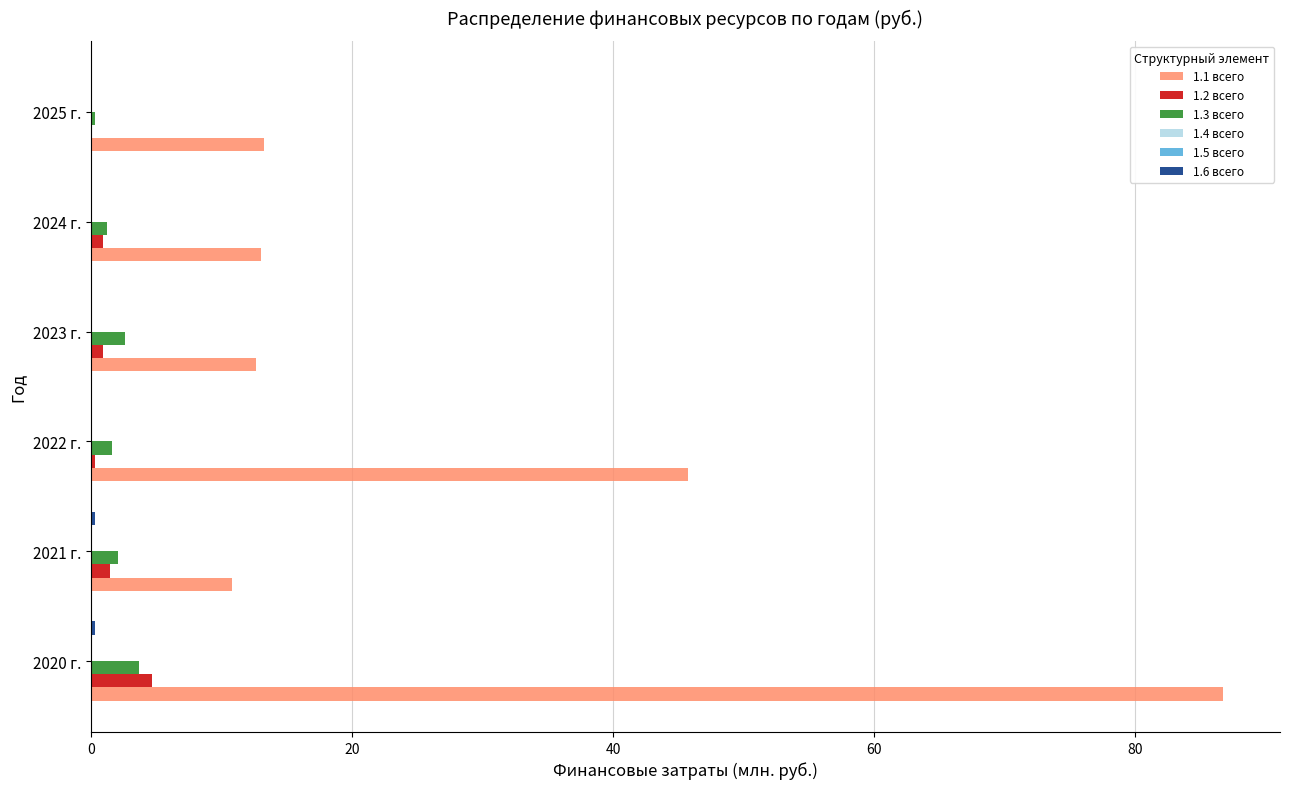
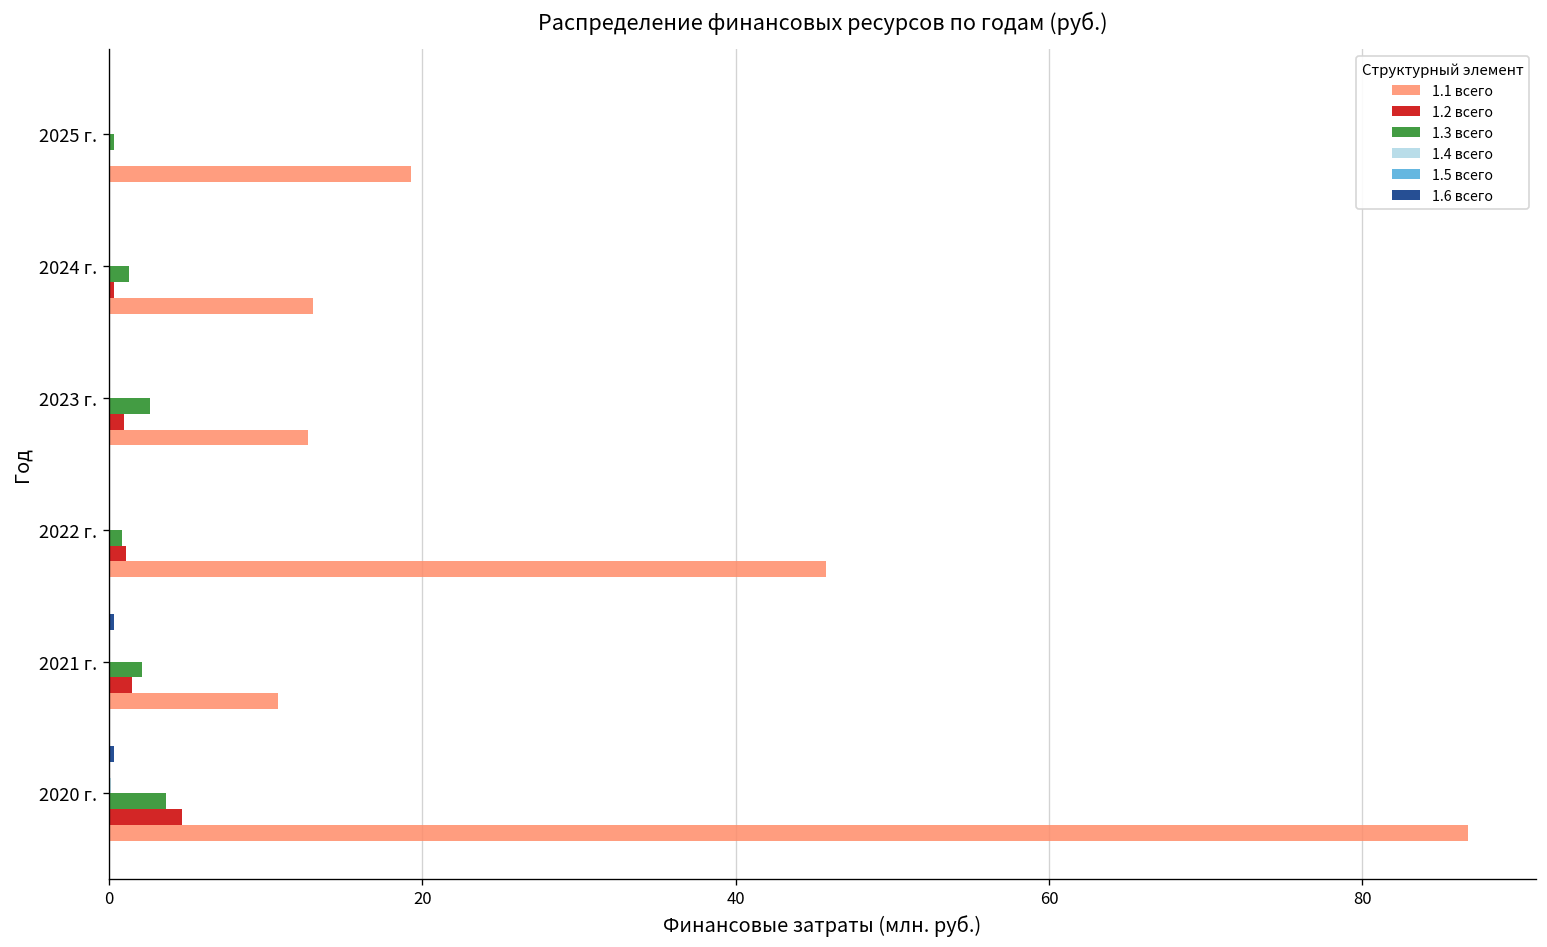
1.1 всего, 2025 г.: 13.3 -> 19.3
1.2 всего, 2024 г.: 1.0 -> 0.3
1.3 всего, 2022 г.: 1.6 -> 0.8
1.2 всего, 2022 г.: 0.4 -> 1.1
